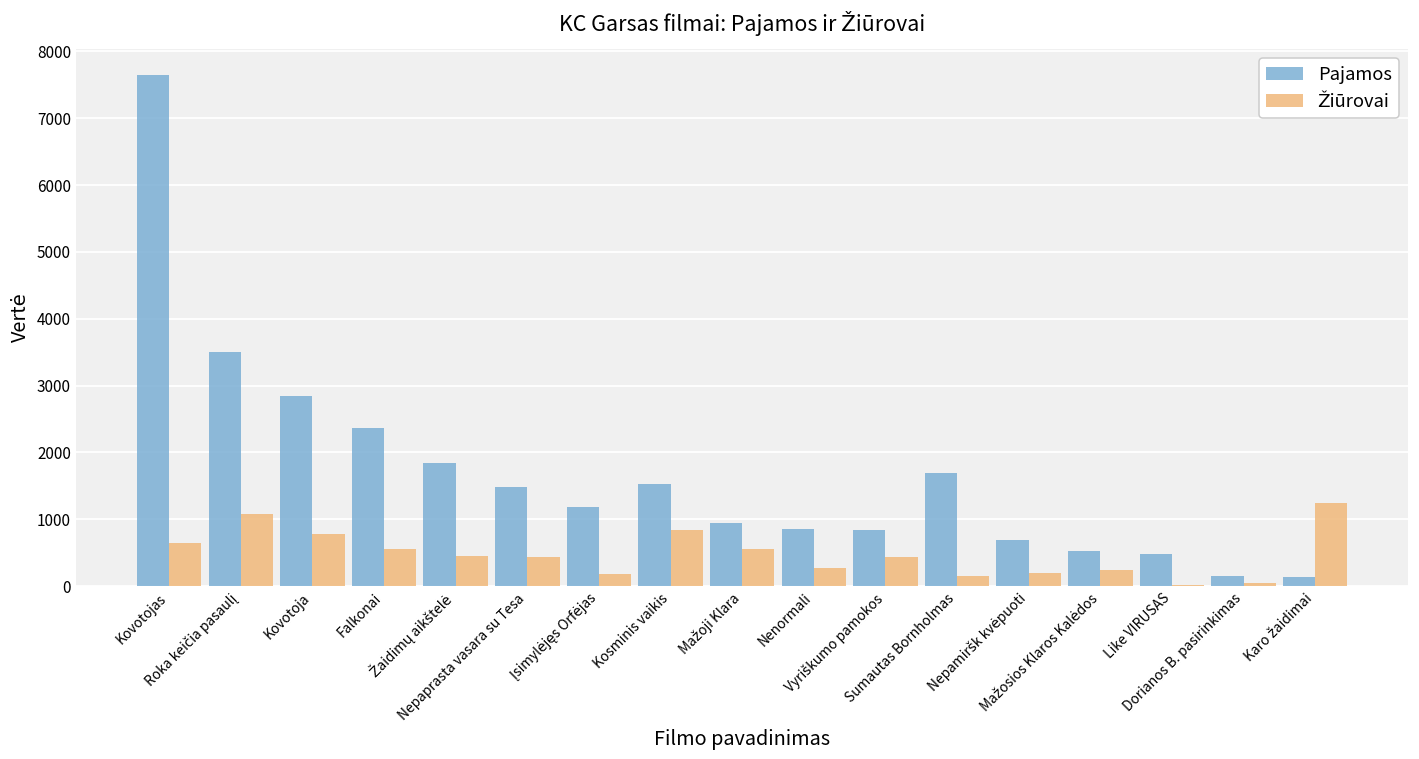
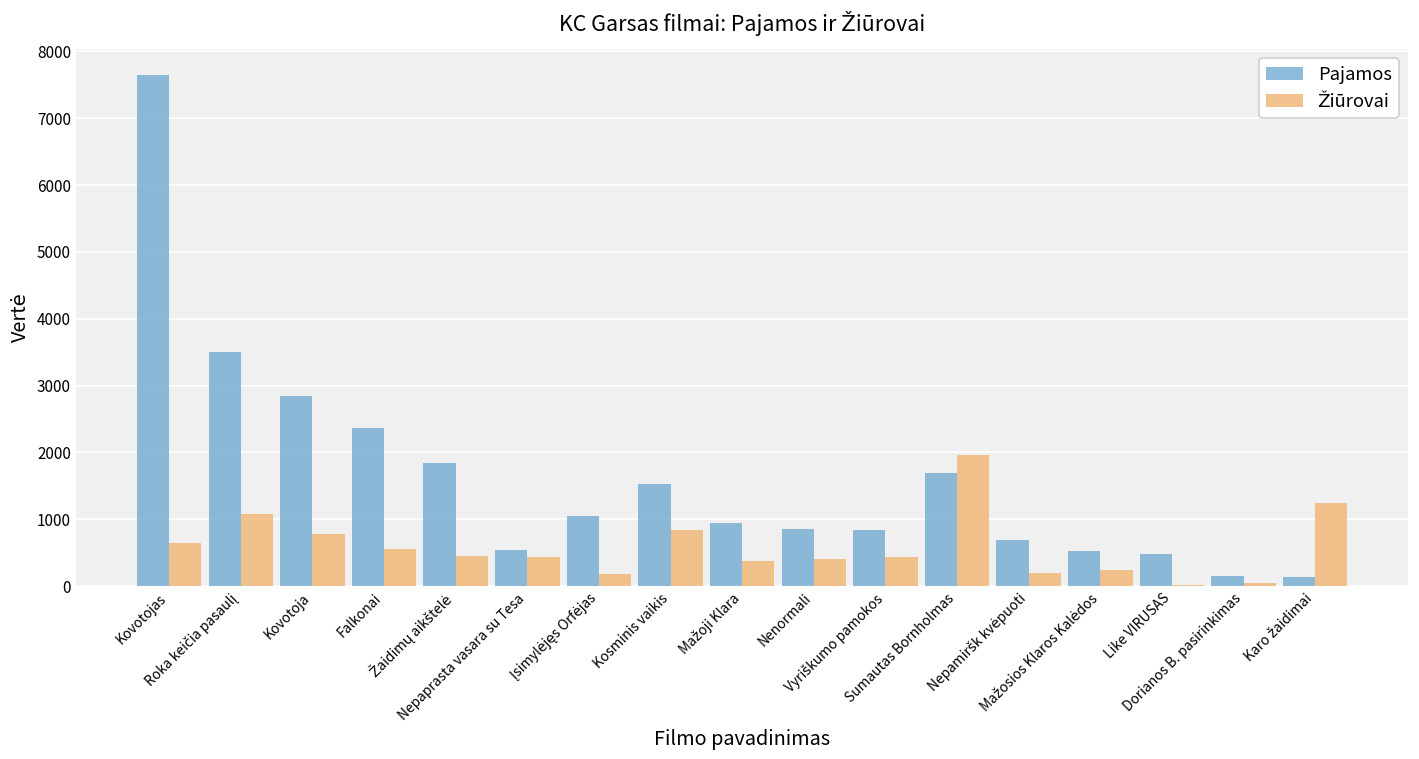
Pajamos, Nepaprasta vasara su Tesa: 1500 -> 500
Pajamos, Įsimylėjęs Orfėjas: 1200 -> 1000
Žiūrovai, Mažoji Klara: 600 -> 400
Žiūrovai, Nenormali: 300 -> 400
Žiūrovai, Sumautas Bornholmas: 100 -> 2000
